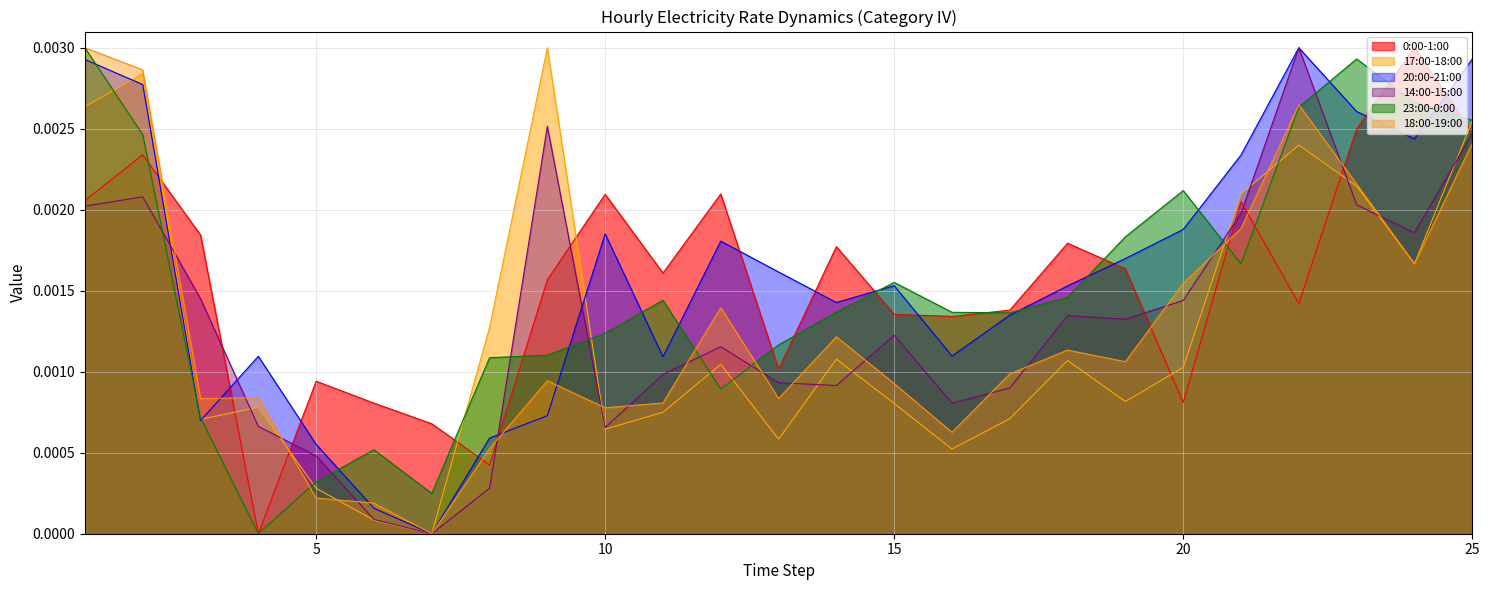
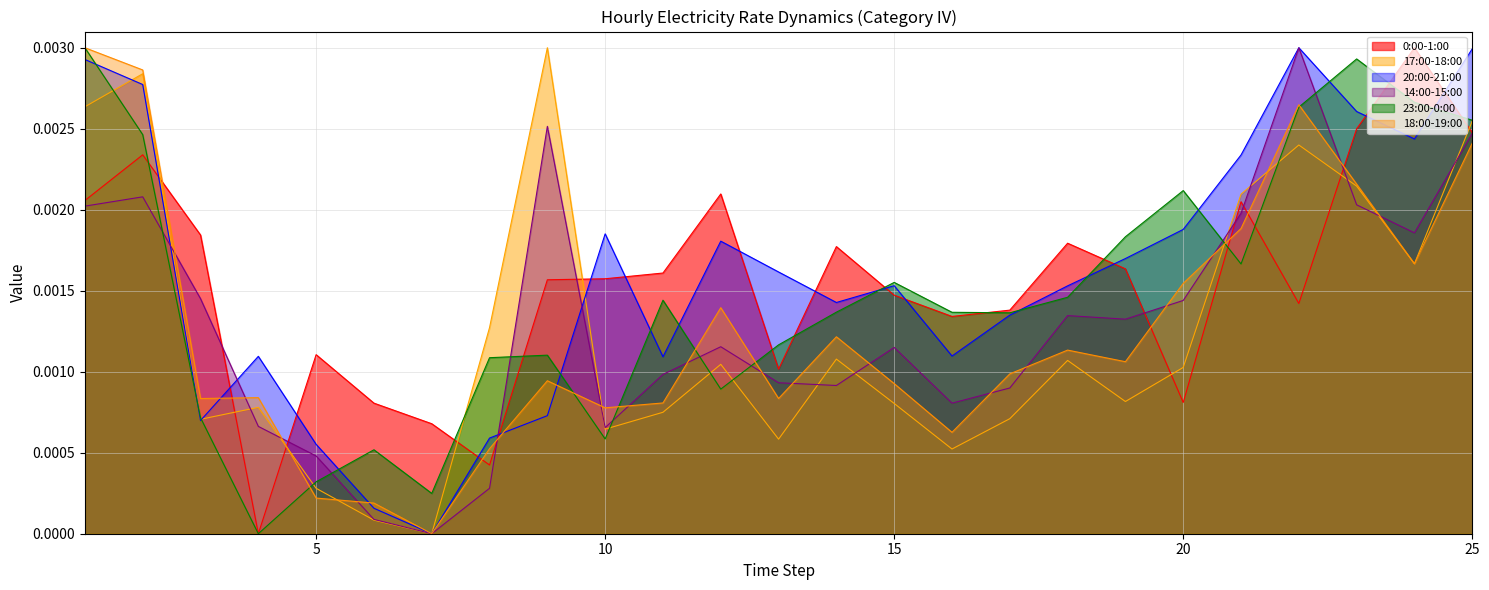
0:00-1:00, 5: 0.00094 -> 0.00111
0:00-1:00, 10: 0.00210 -> 0.00157
23:00-0:00, 10: 0.00124 -> 0.00058
0:00-1:00, 15: 0.00135 -> 0.00147
14:00-15:00, 15: 0.00123 -> 0.00115
20:00-21:00, 25: 0.00293 -> 0.00299
